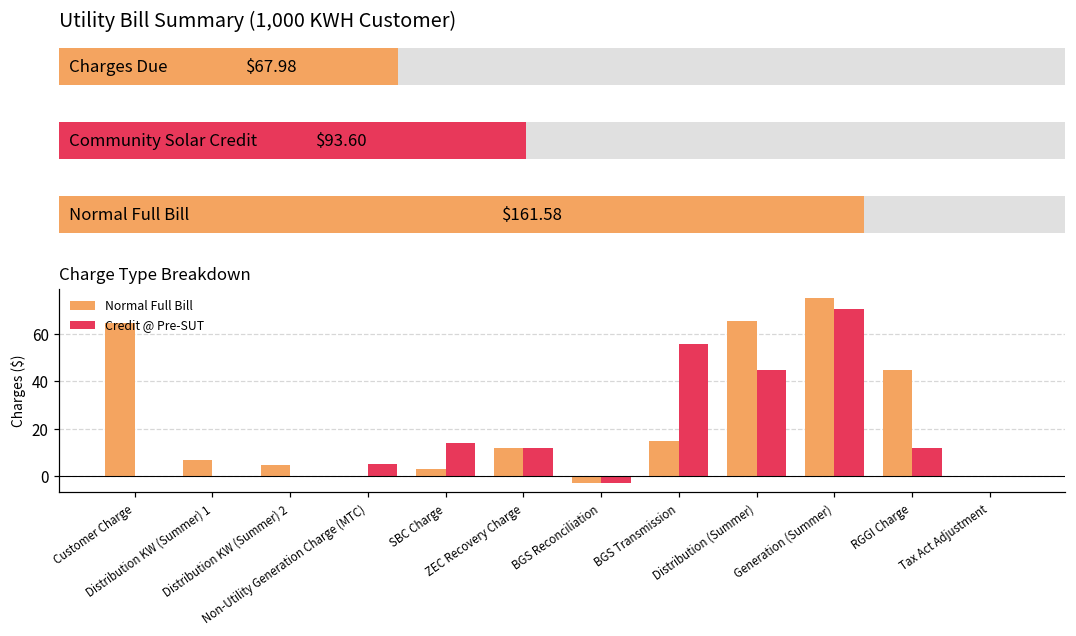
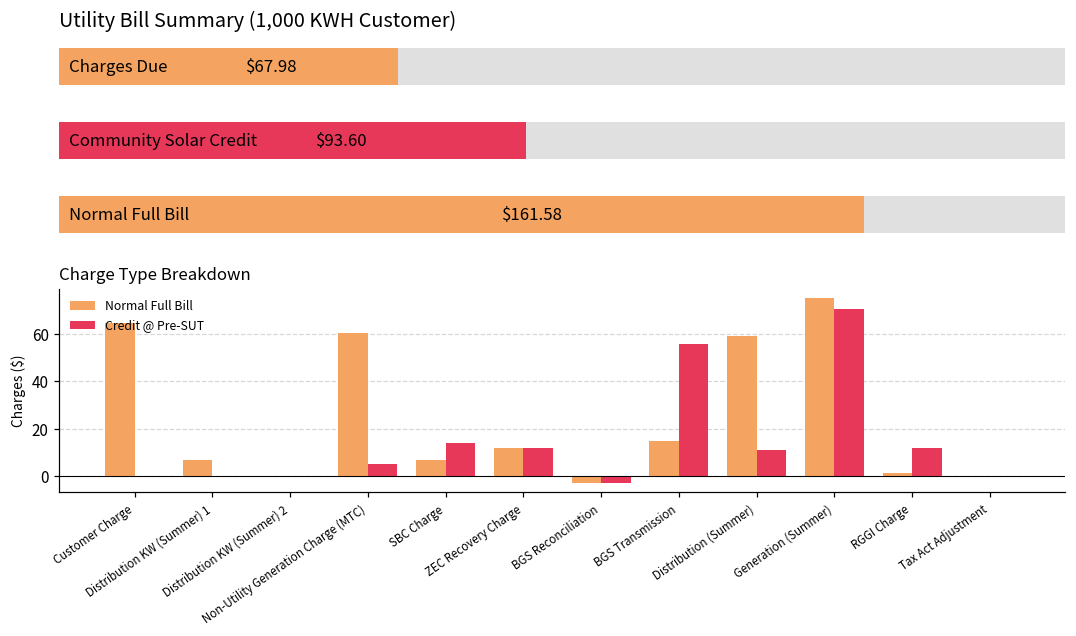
Charge Type Breakdown, Normal Full Bill, Distribution KW (Summer) 2: 5 -> 0
Charge Type Breakdown, Normal Full Bill, Non-Utility Generation Charge (MTC): 0 -> 61
Charge Type Breakdown, Normal Full Bill, SBC Charge: 3 -> 7
Charge Type Breakdown, Normal Full Bill, Distribution (Summer): 66 -> 59
Charge Type Breakdown, Credit @ Pre-SUT, Distribution (Summer): 45 -> 11
Charge Type Breakdown, Normal Full Bill, RGGI Charge: 45 -> 1
